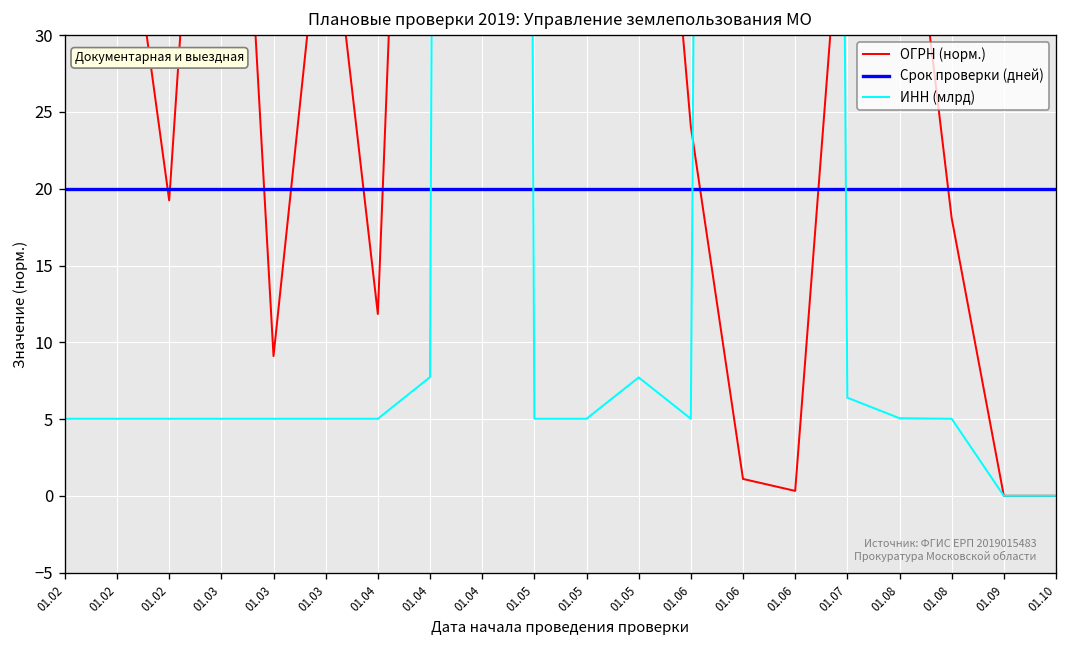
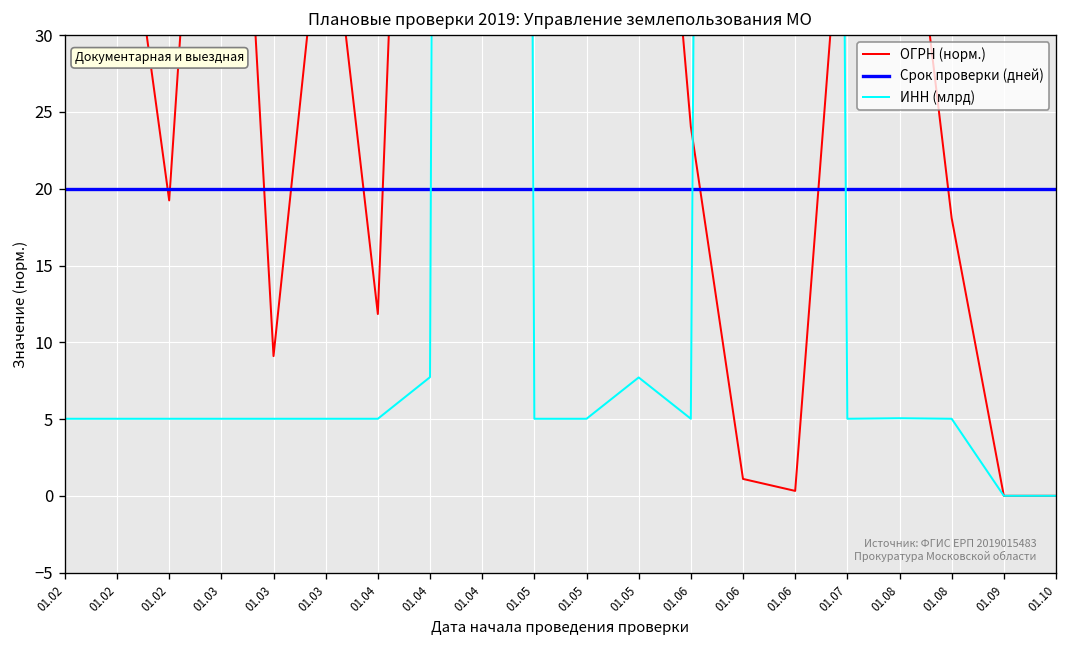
ИНН (млрд), 01.07: 6.4 -> 5.0
